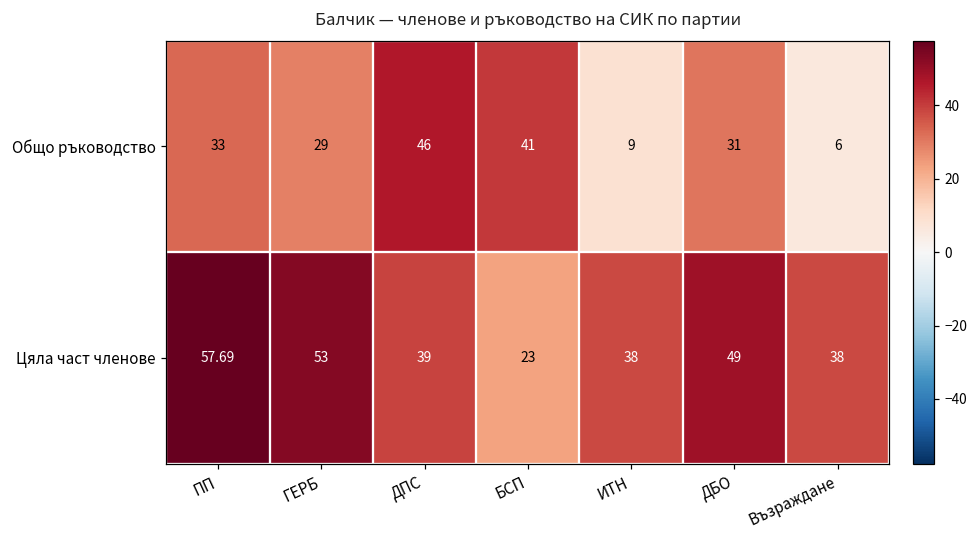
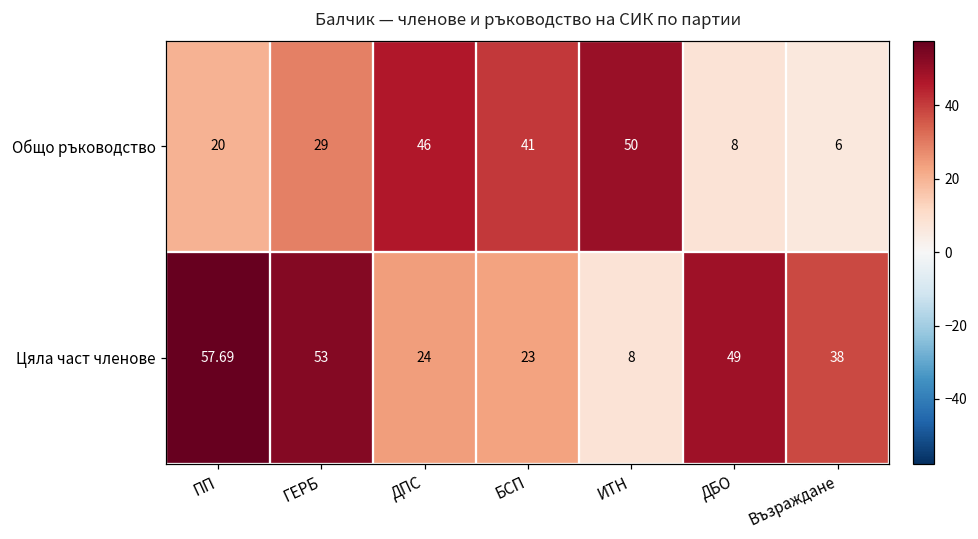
Общо ръководство, ПП: 33 -> 20
Общо ръководство, ИТН: 9 -> 50
Общо ръководство, ДБО: 31 -> 8
Цяла част членове, ДПС: 39 -> 24
Цяла част членове, ИТН: 38 -> 8
